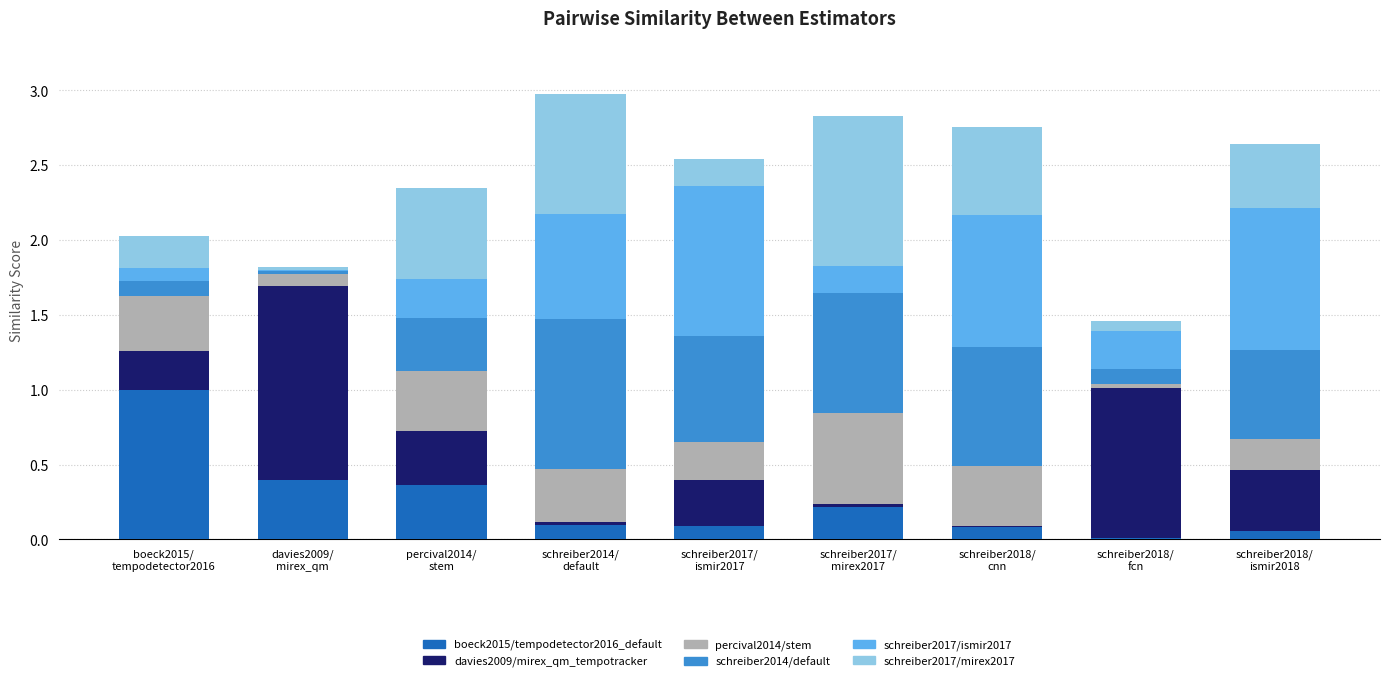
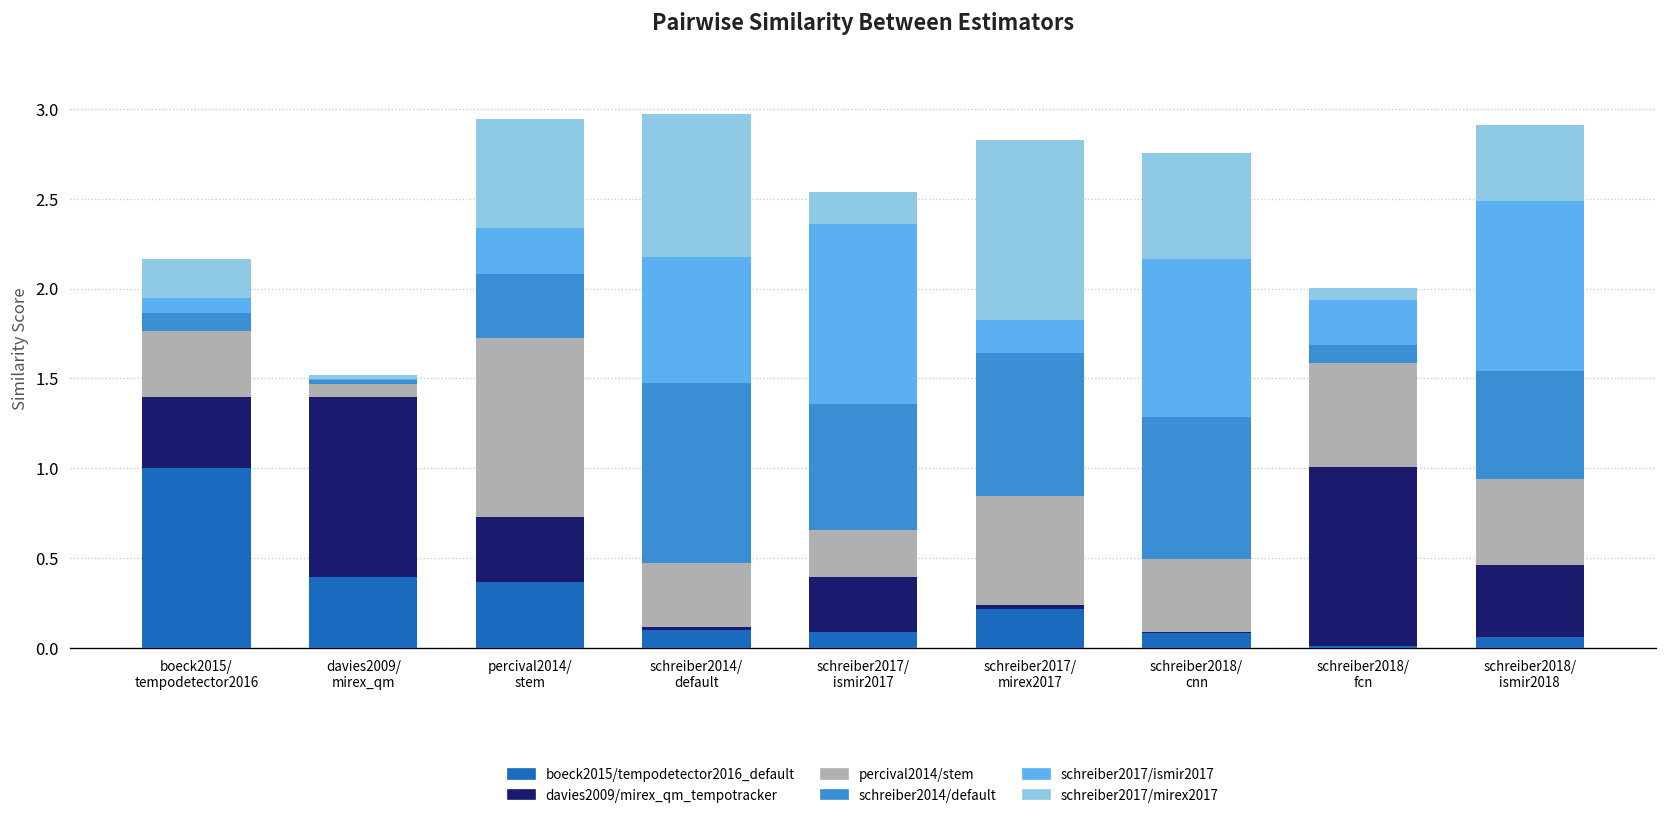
davies2009/mirex_qm_tempotracker, boeck2015/ tempodetector2016: 0.26 -> 0.40
davies2009/mirex_qm_tempotracker, davies2009/ mirex_qm: 1.3 -> 1.0
percival2014/stem, percival2014/ stem: 0.4 -> 1.0
percival2014/stem, schreiber2018/ fcn: 0.03 -> 0.58
percival2014/stem, schreiber2018/ ismir2018: 0.21 -> 0.48
